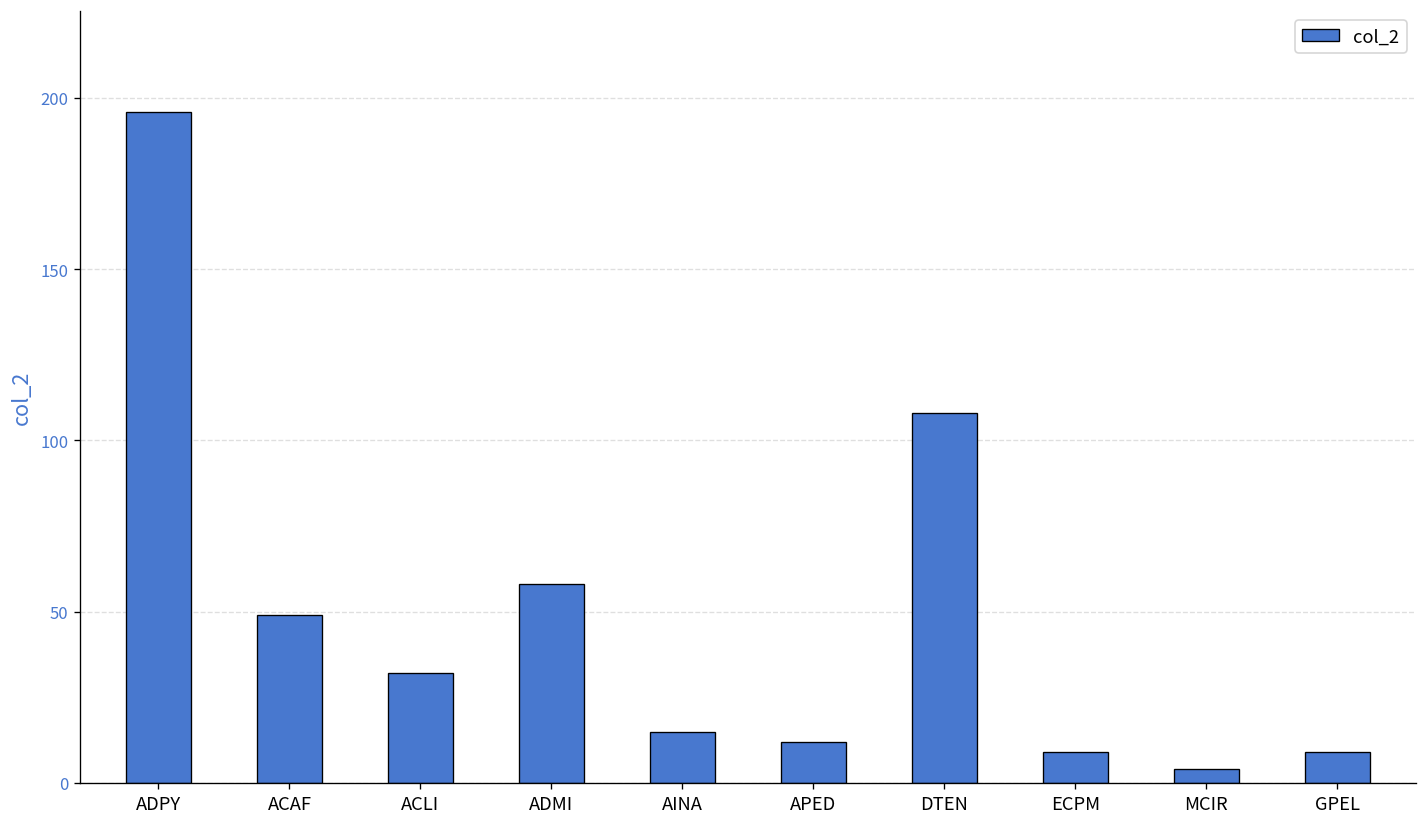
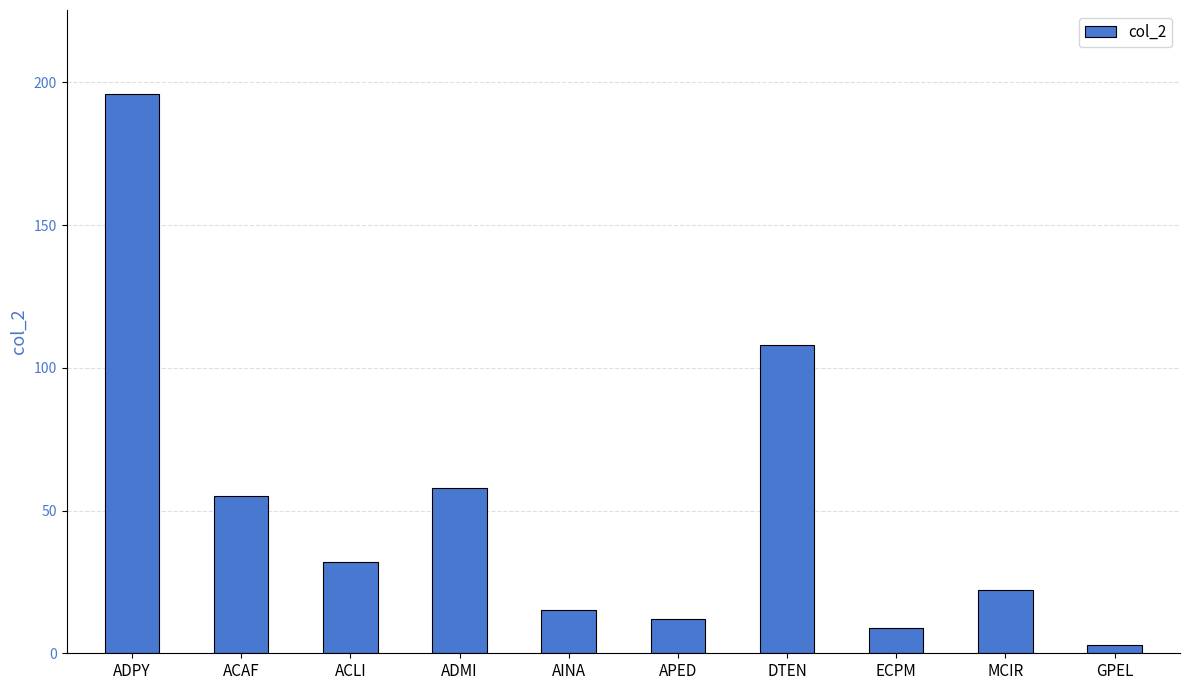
ACAF: 49 -> 55
MCIR: 4 -> 22
GPEL: 9 -> 3
